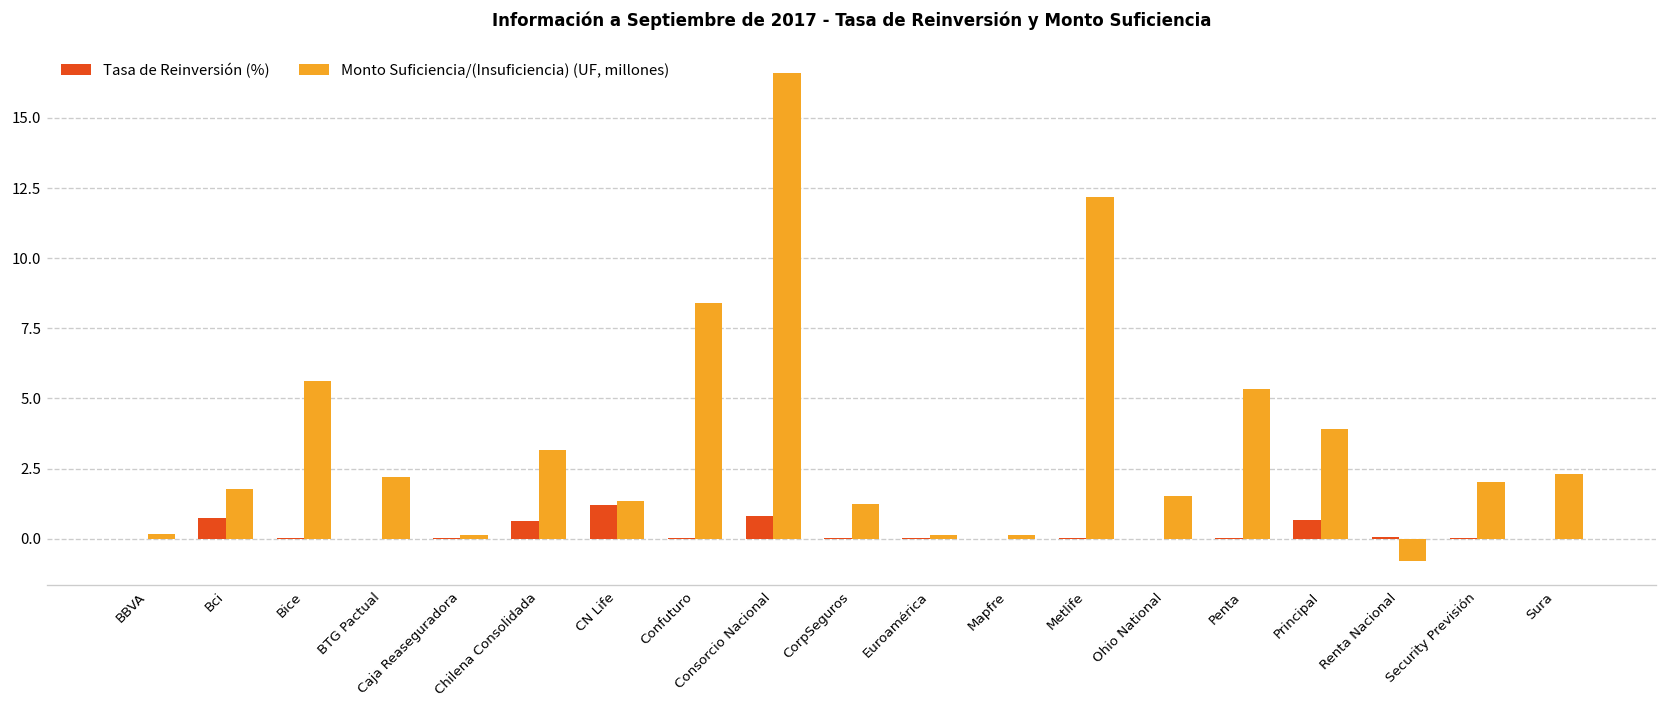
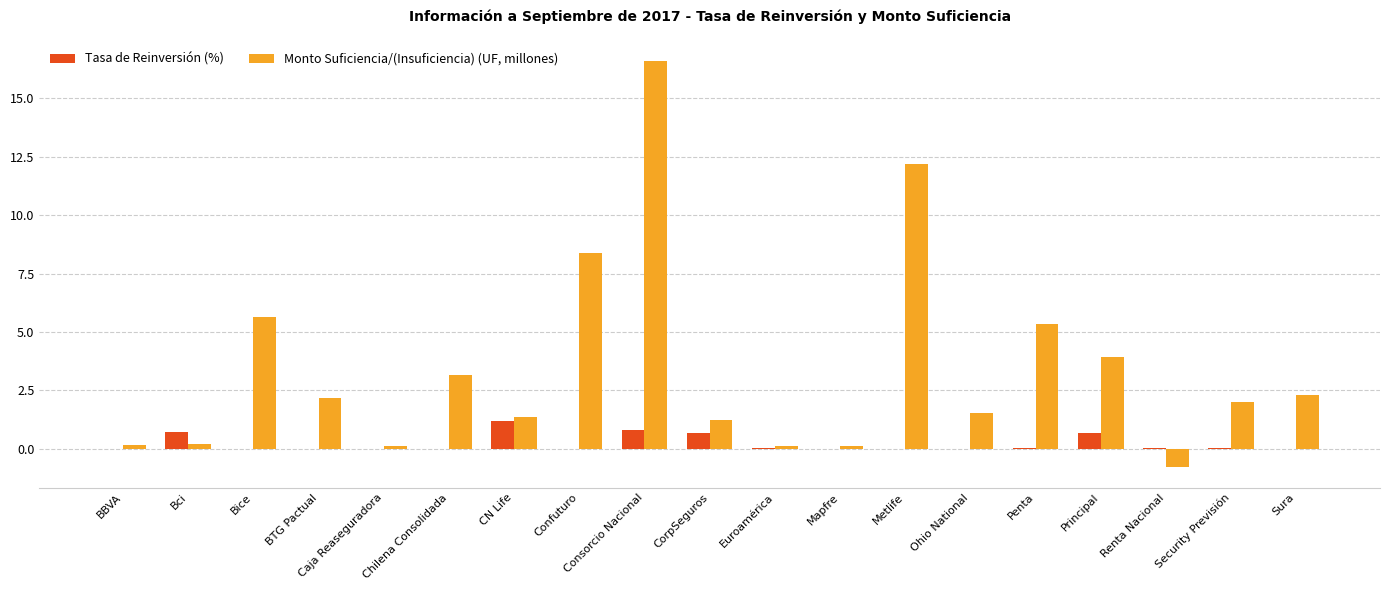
Monto Suficiencia/(Insuficiencia) (UF, millones), Bci: 1.8 -> 0.2
Tasa de Reinversión (%), Chilena Consolidada: 0.6 -> 0.0
Tasa de Reinversión (%), CorpSeguros: 0.0 -> 0.7
